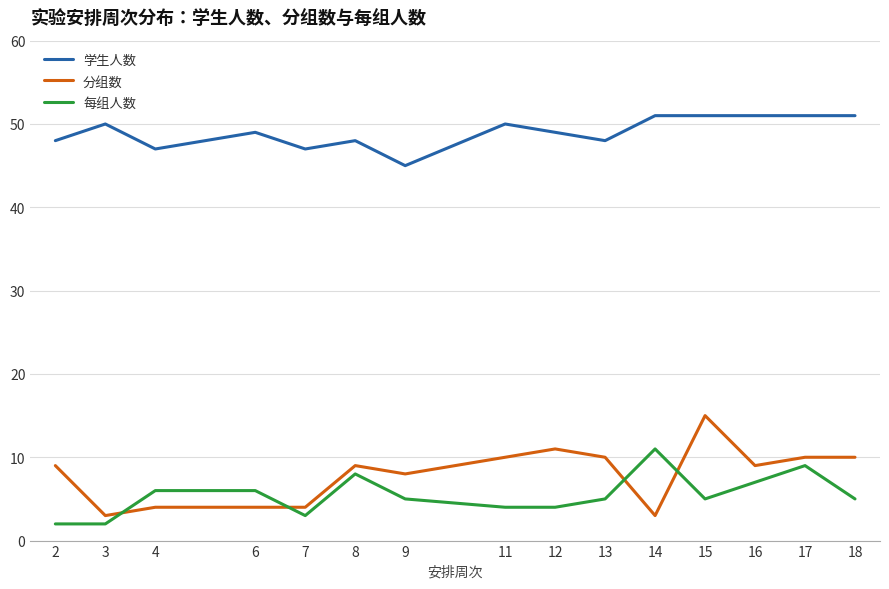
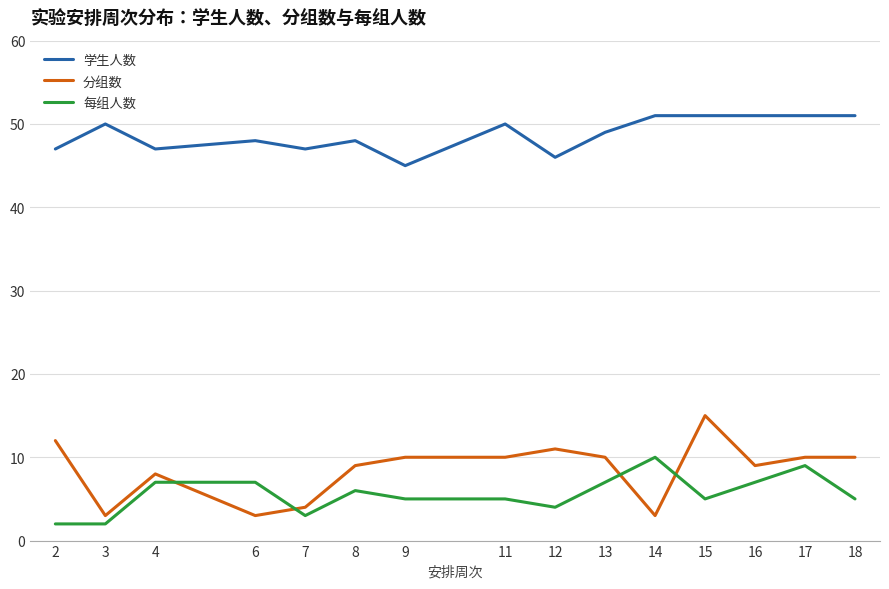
学生人数, 2: 48 -> 47
分组数, 2: 9 -> 12
分组数, 4: 4 -> 8
每组人数, 4: 6 -> 7
学生人数, 6: 49 -> 48
分组数, 6: 4 -> 3
每组人数, 6: 6 -> 7
每组人数, 8: 8 -> 6
分组数, 9: 8 -> 10
每组人数, 11: 4 -> 5
学生人数, 12: 49 -> 46
学生人数, 13: 48 -> 49
每组人数, 13: 5 -> 7
每组人数, 14: 11 -> 10
